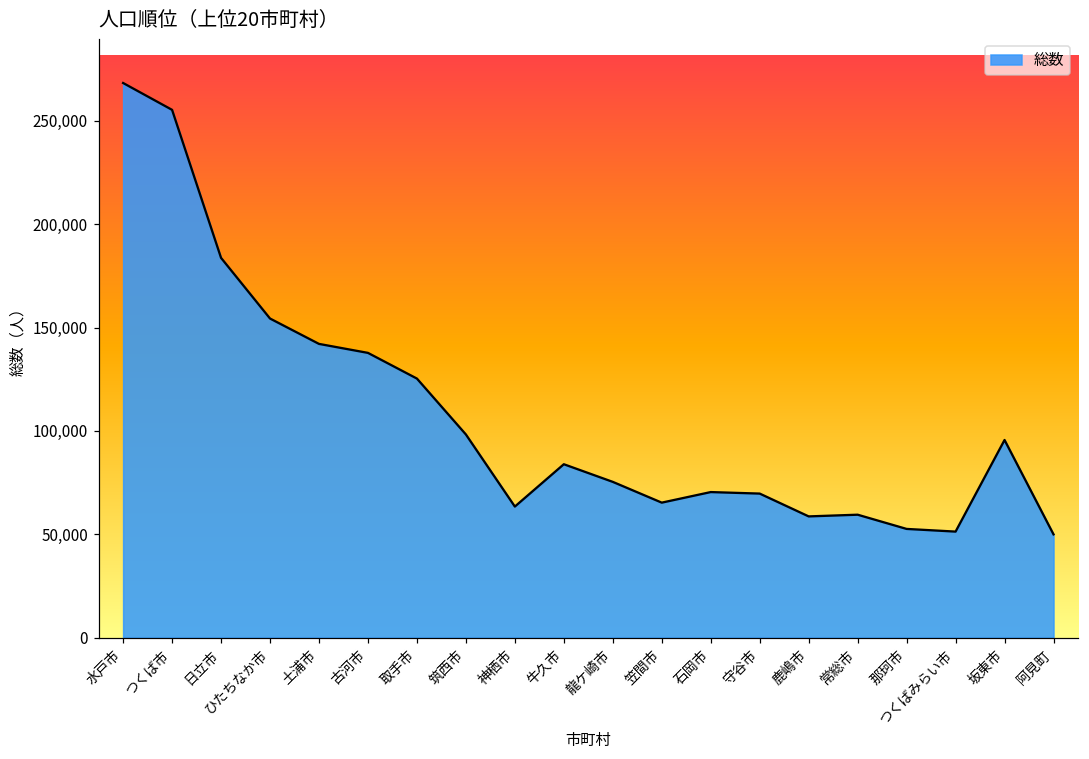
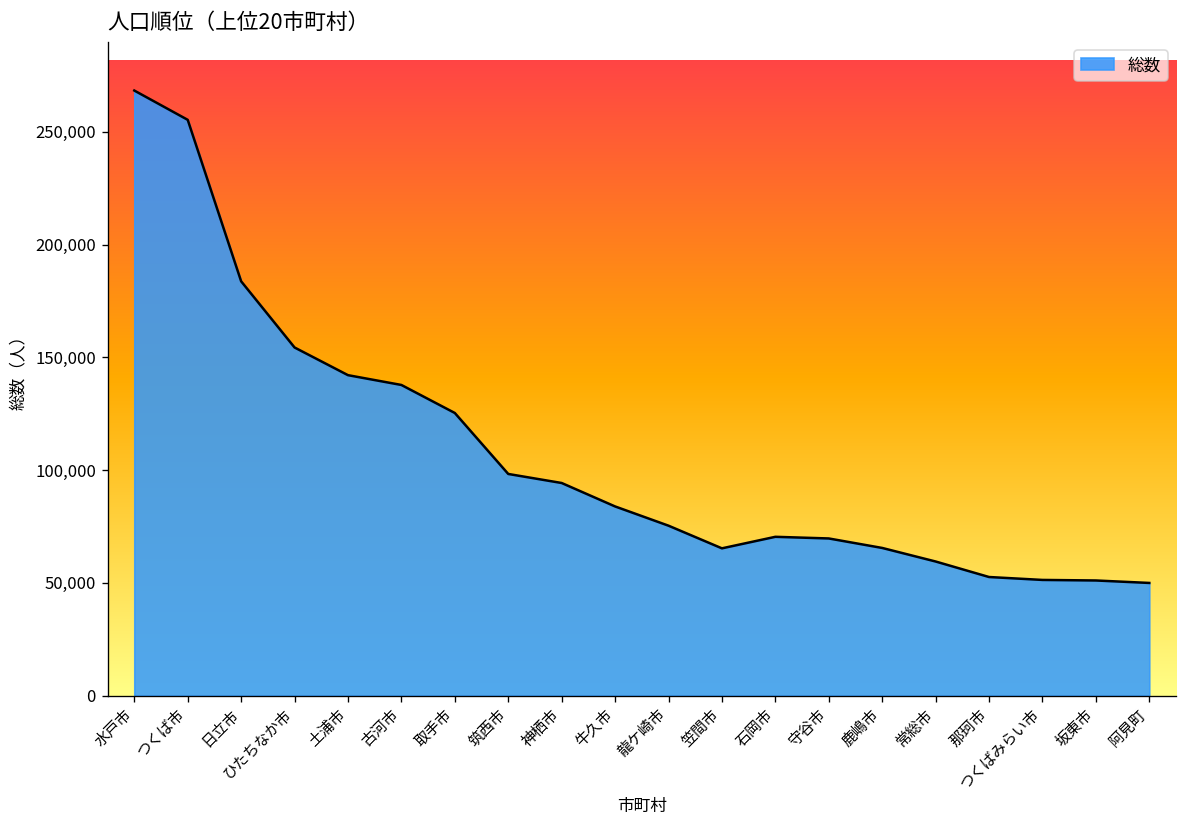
神栖市: 63,000 -> 94,000
鹿嶋市: 59,000 -> 65,000
坂東市: 96,000 -> 51,000
